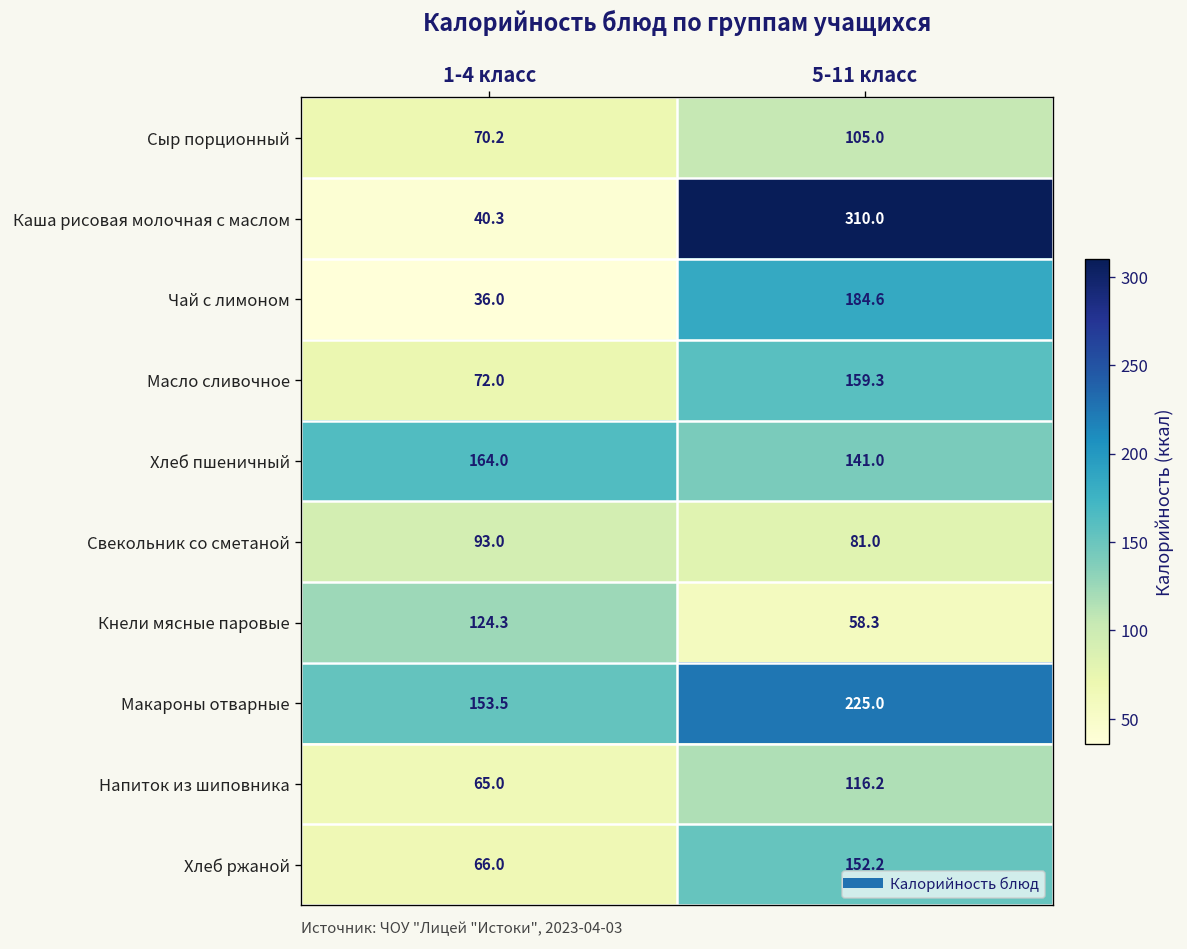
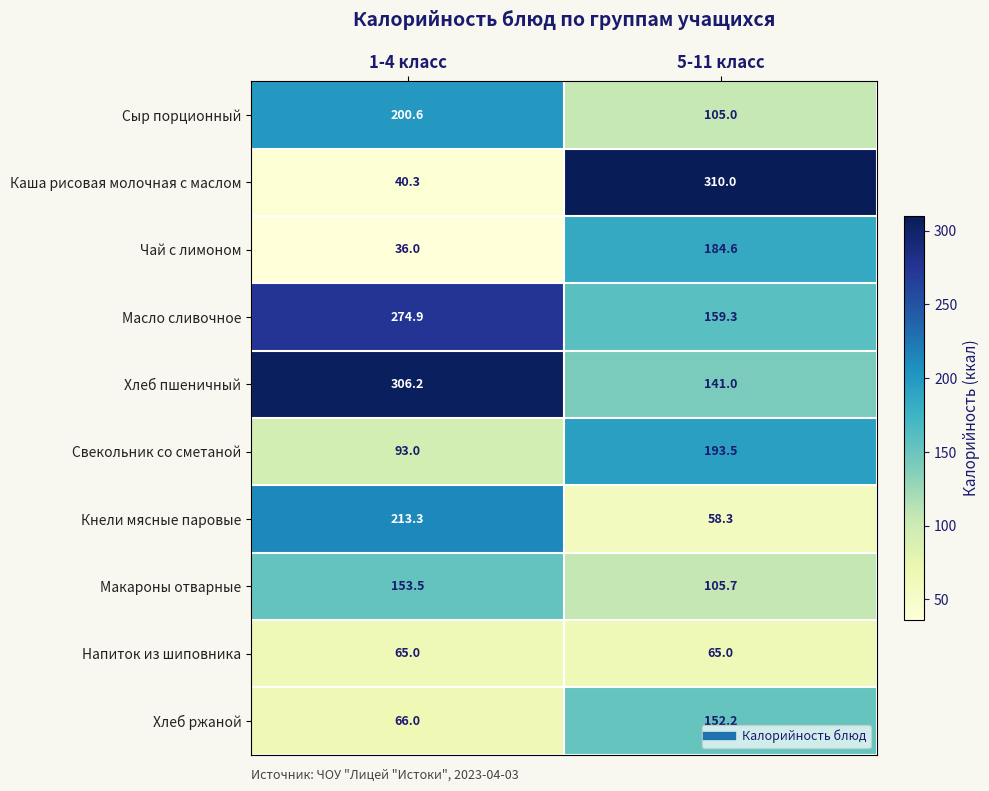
Сыр порционный, 1-4 класс: 70.2 -> 200.6
Масло сливочное, 1-4 класс: 72.0 -> 274.9
Хлеб пшеничный, 1-4 класс: 164.0 -> 306.2
Свекольник со сметаной, 5-11 класс: 81.0 -> 193.5
Кнели мясные паровые, 1-4 класс: 124.3 -> 213.3
Макароны отварные, 5-11 класс: 225.0 -> 105.7
Напиток из шиповника, 5-11 класс: 116.2 -> 65.0
